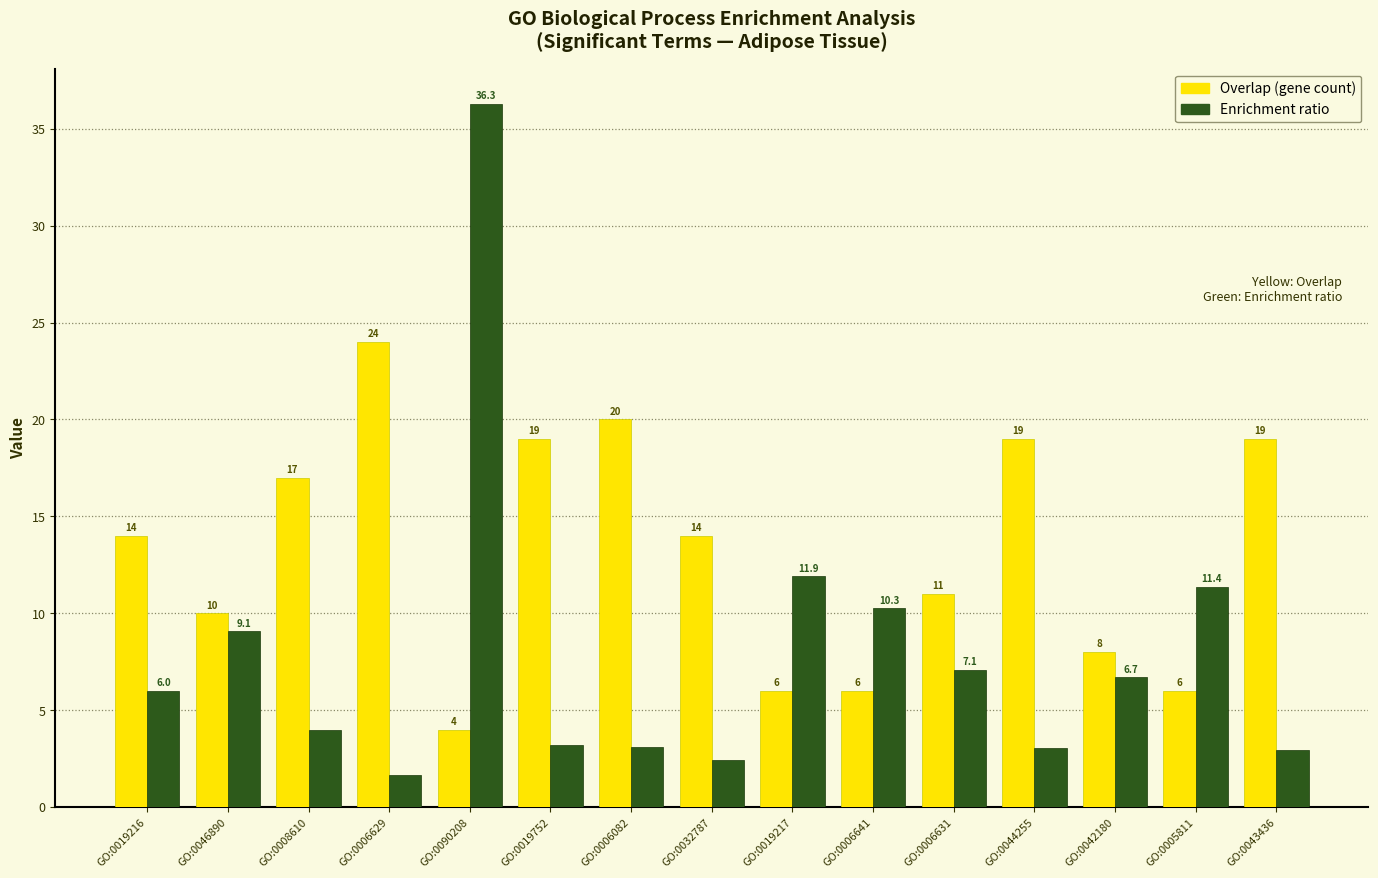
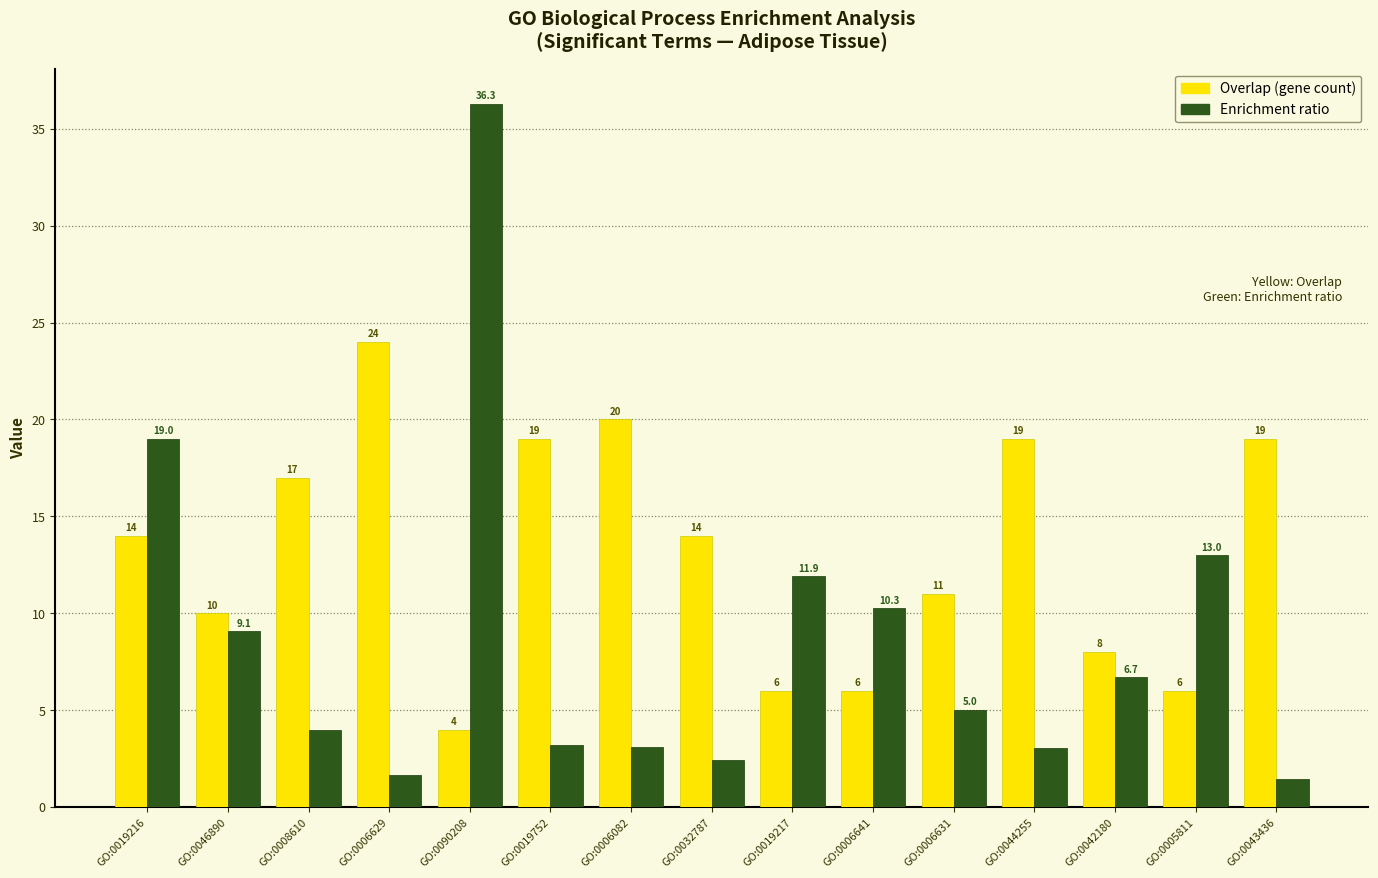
Enrichment ratio, GO:0019216: 6.0 -> 19.0
Enrichment ratio, GO:0006631: 7.1 -> 5.0
Enrichment ratio, GO:0005811: 11.4 -> 13.0
Enrichment ratio, GO:0043436: 3.0 -> 1.5
